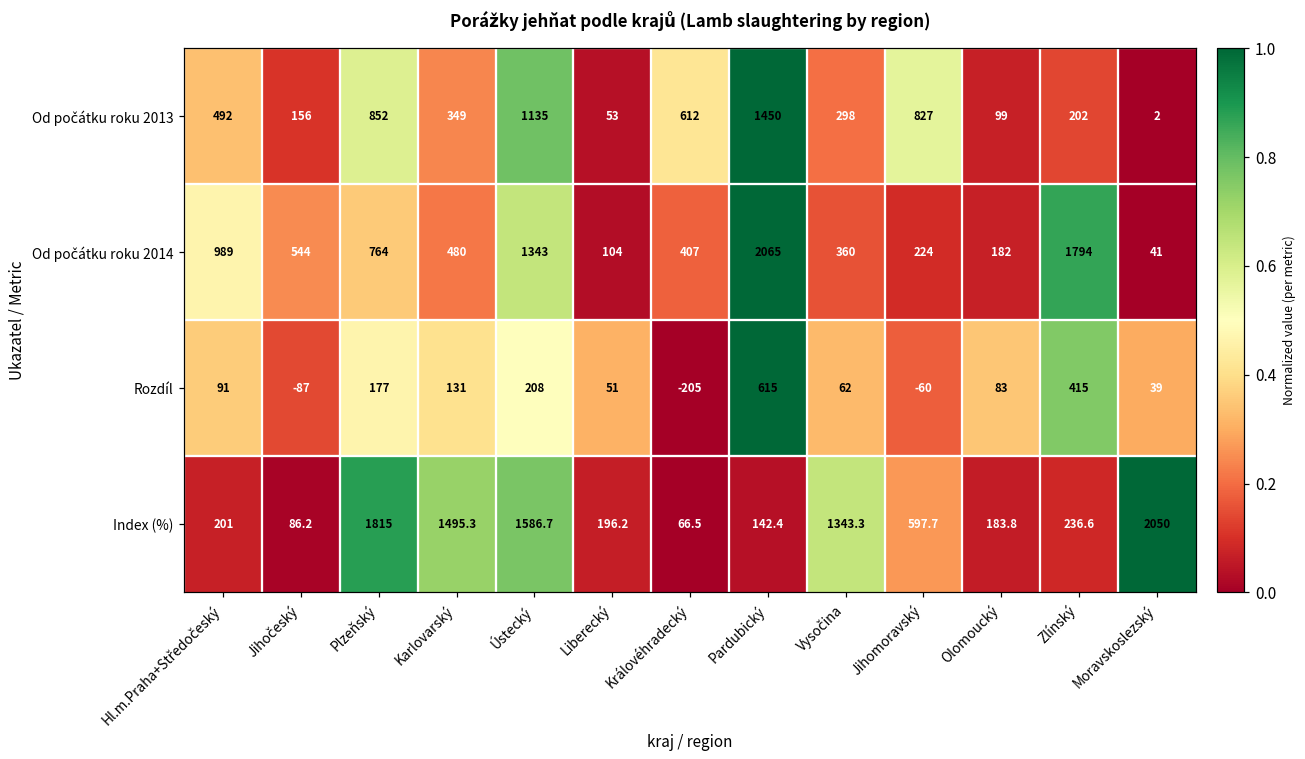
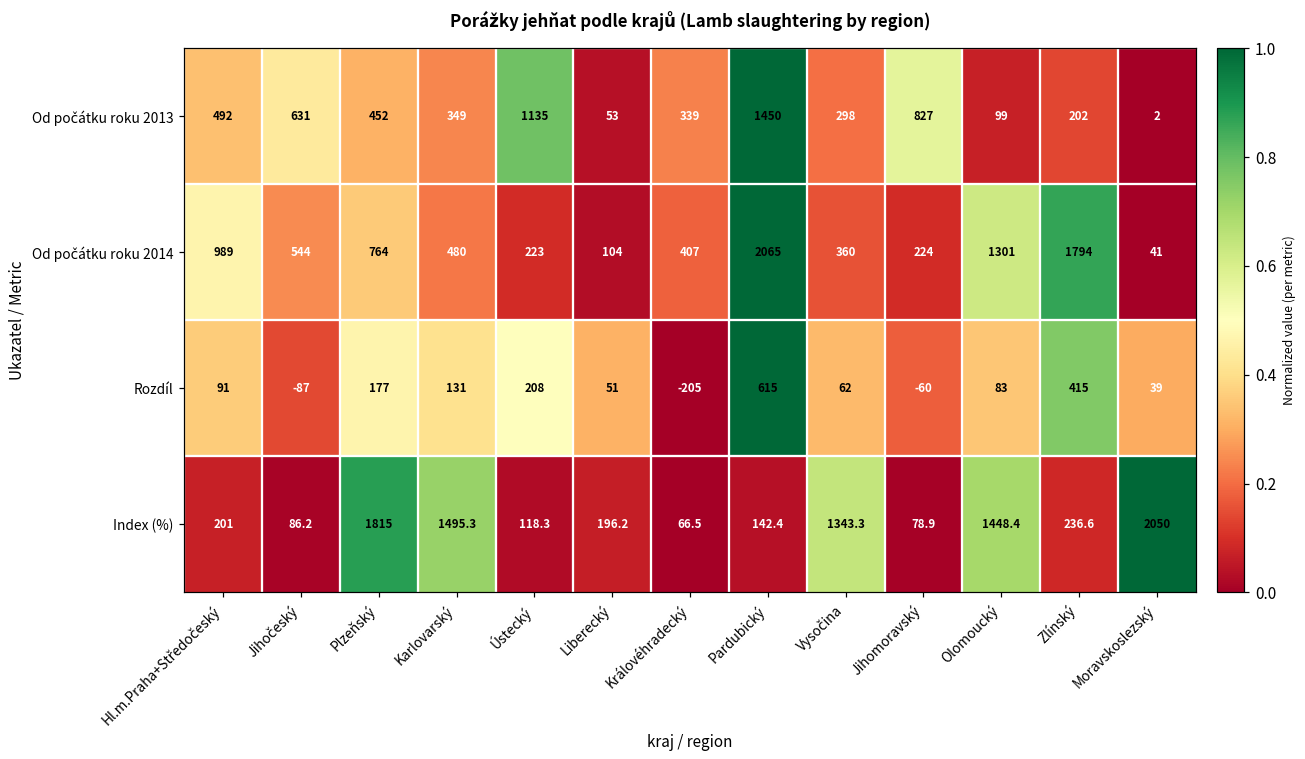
Od počátku roku 2013, Jihočeský: 156 -> 631
Od počátku roku 2013, Plzeňský: 852 -> 452
Od počátku roku 2013, Královéhradecký: 612 -> 339
Od počátku roku 2014, Ústecký: 1343 -> 223
Od počátku roku 2014, Olomoucký: 182 -> 1301
Index (%), Ústecký: 1586.7 -> 118.3
Index (%), Jihomoravský: 597.7 -> 78.9
Index (%), Olomoucký: 183.8 -> 1448.4
